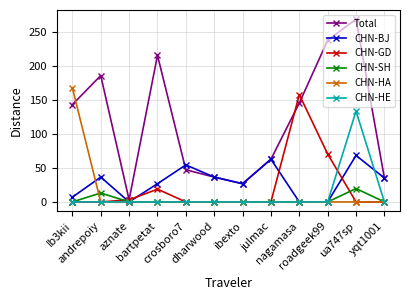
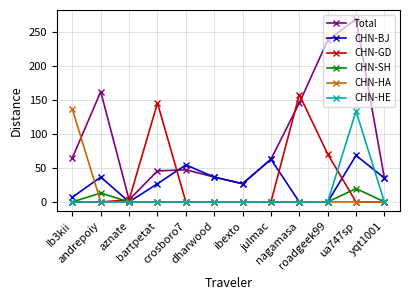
Total, Ib3kii: 140 -> 70
CHN-HA, Ib3kii: 170 -> 140
Total, andrepoiy: 190 -> 160
Total, bartpetat: 220 -> 50
CHN-GD, bartpetat: 20 -> 150
